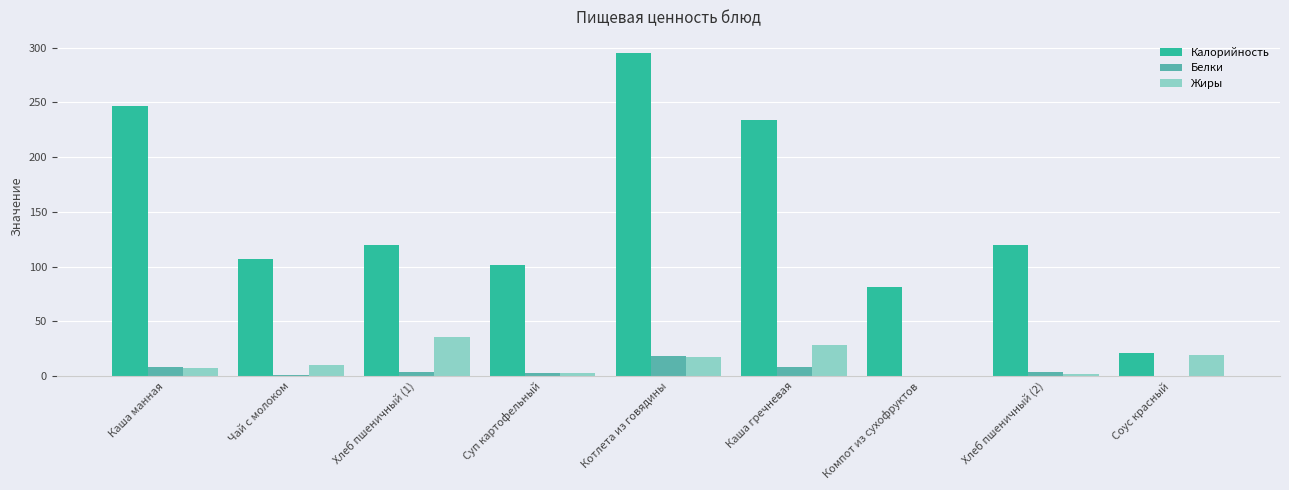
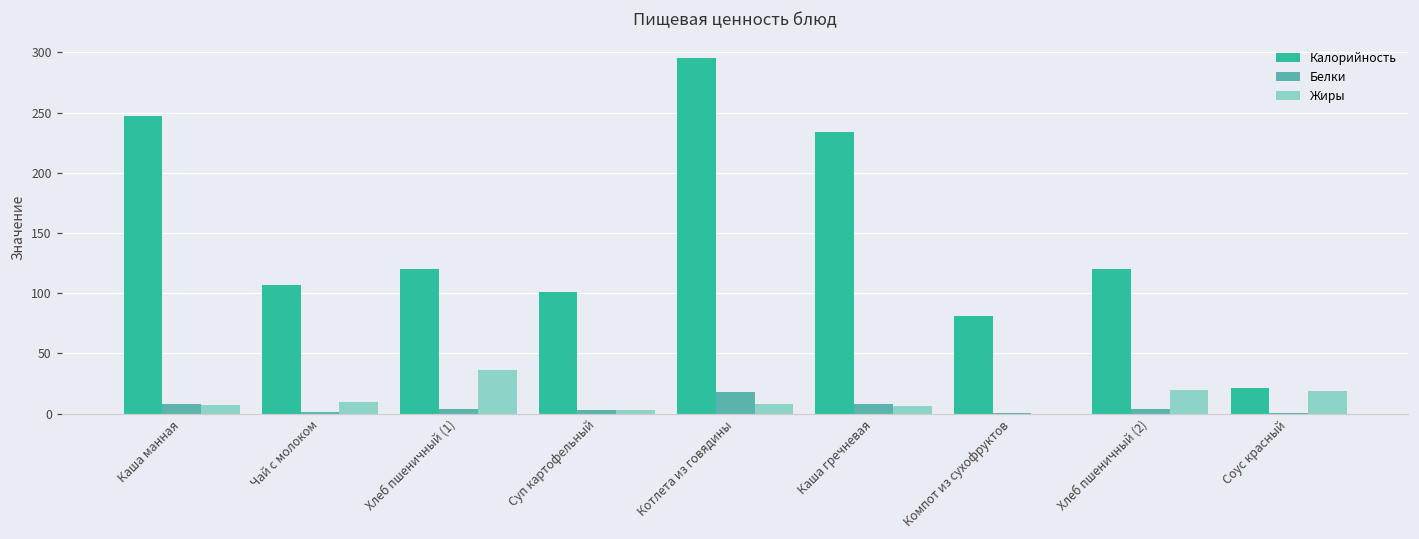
Жиры, Котлета из говядины: 17 -> 8
Жиры, Каша гречневая: 28 -> 6
Жиры, Хлеб пшеничный (2): 2 -> 20
